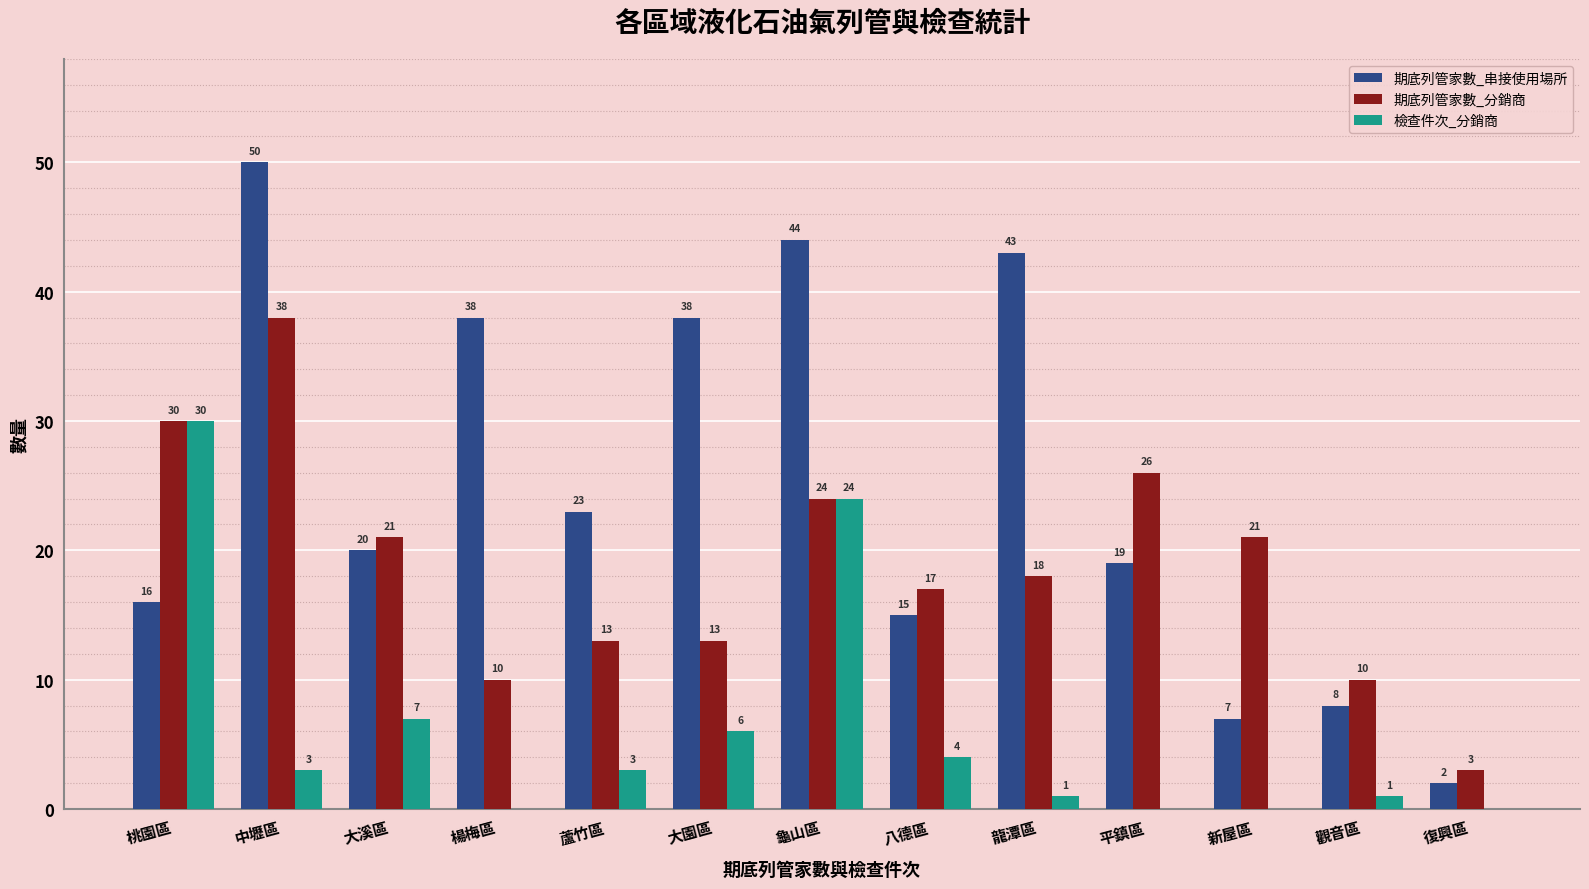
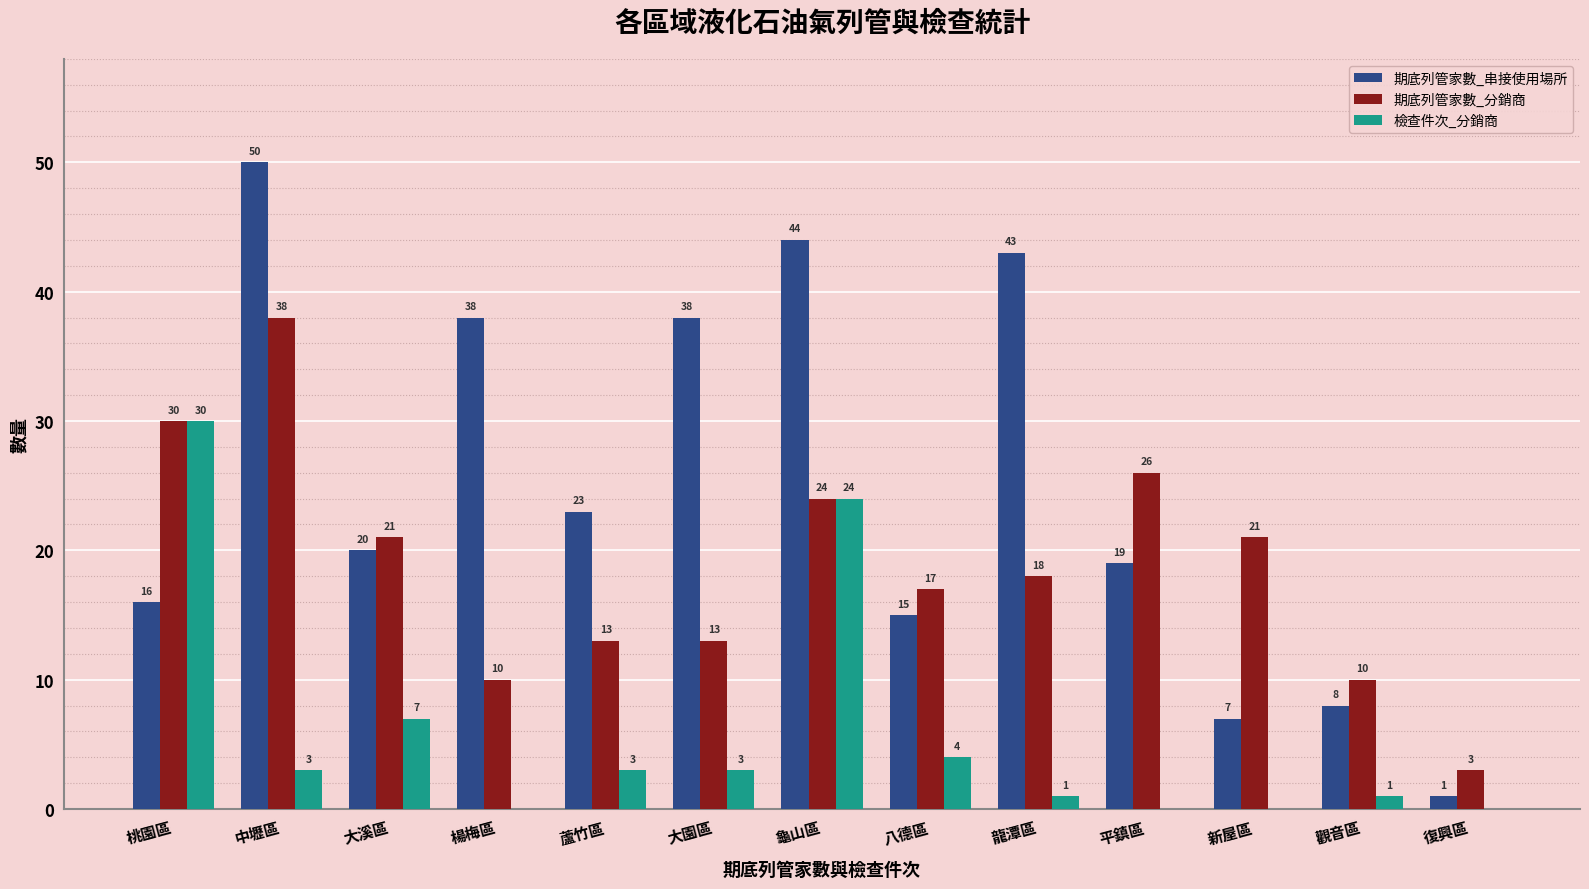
檢查件次_分銷商, 大園區: 6 -> 3
期底列管家數_串接使用場所, 復興區: 2 -> 1
